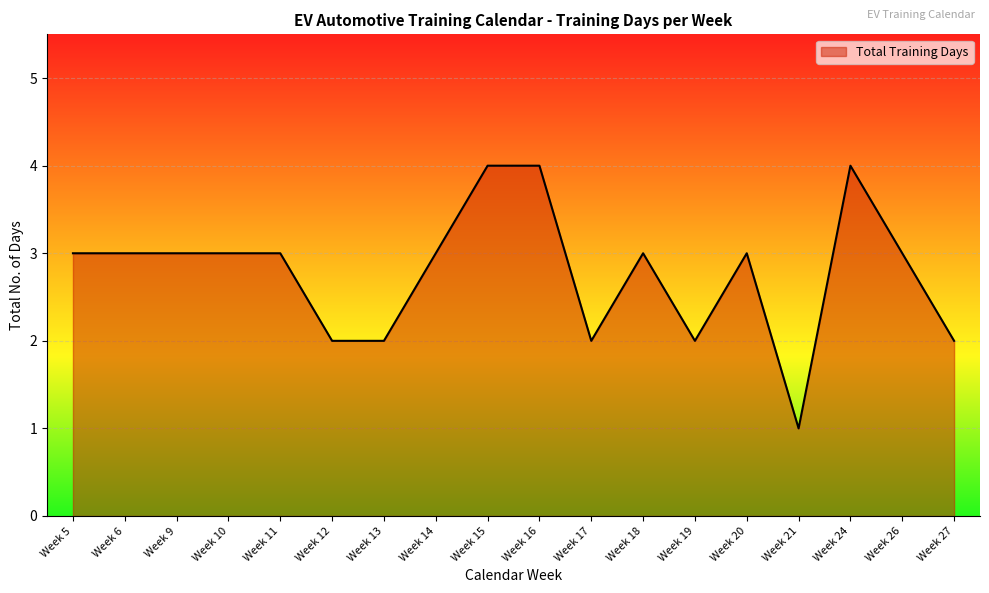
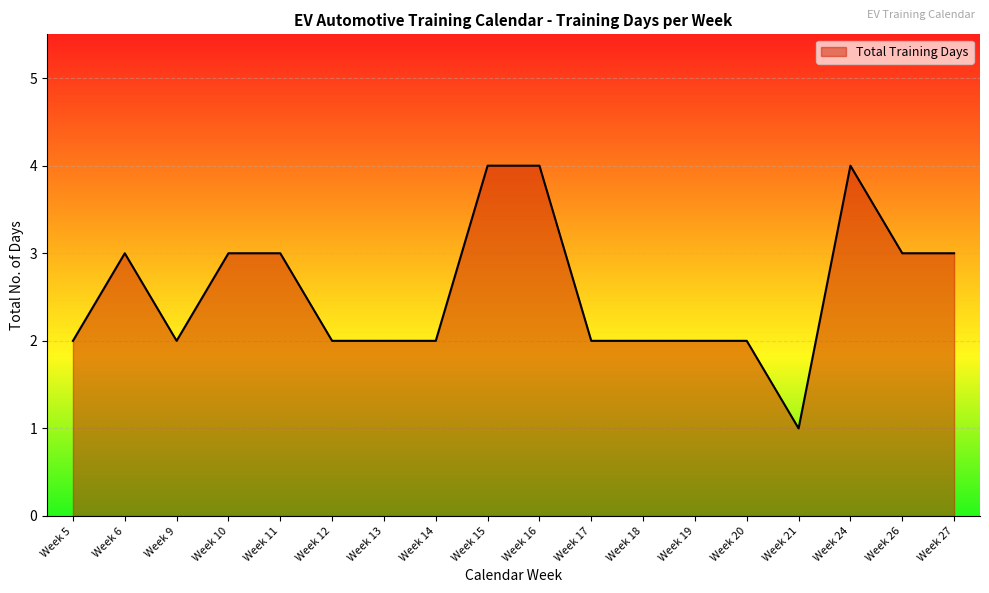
Week 5: 3 -> 2
Week 9: 3 -> 2
Week 14: 3 -> 2
Week 18: 3 -> 2
Week 20: 3 -> 2
Week 27: 2 -> 3
